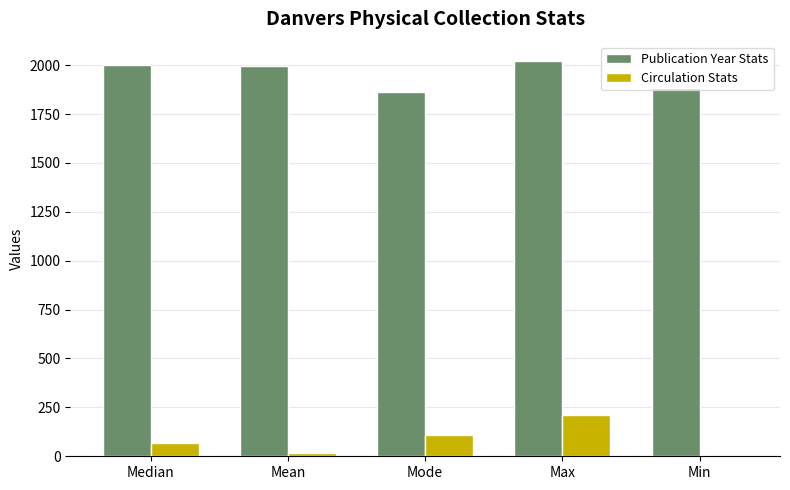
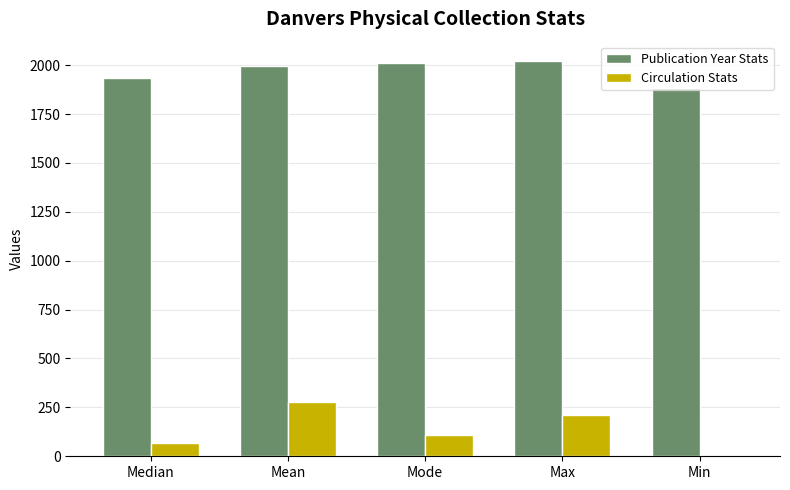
Publication Year Stats, Median: 2000 -> 1940
Circulation Stats, Mean: 20 -> 280
Publication Year Stats, Mode: 1870 -> 2010
